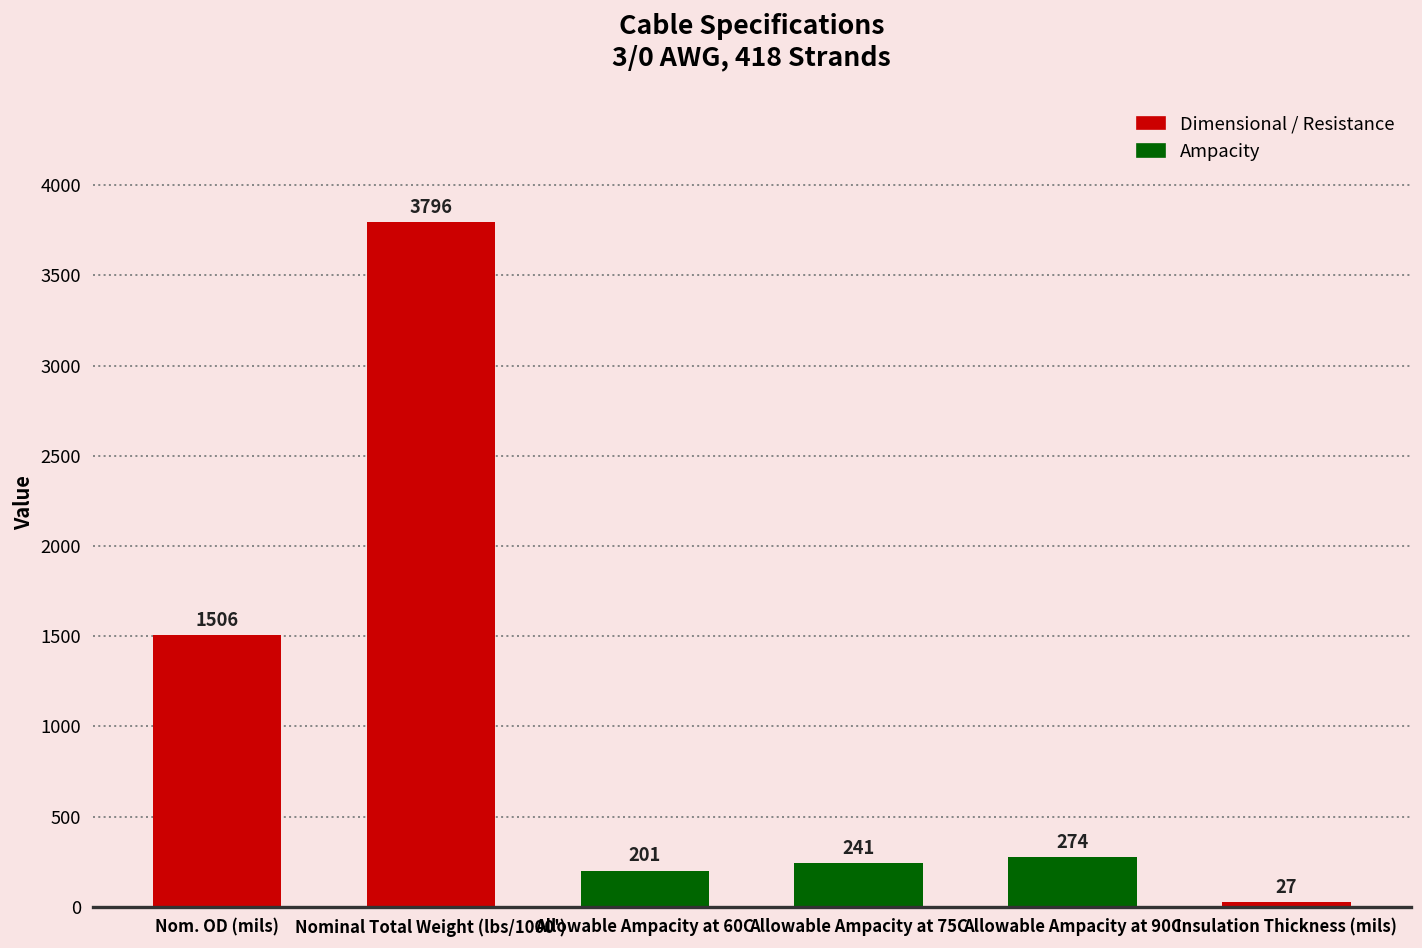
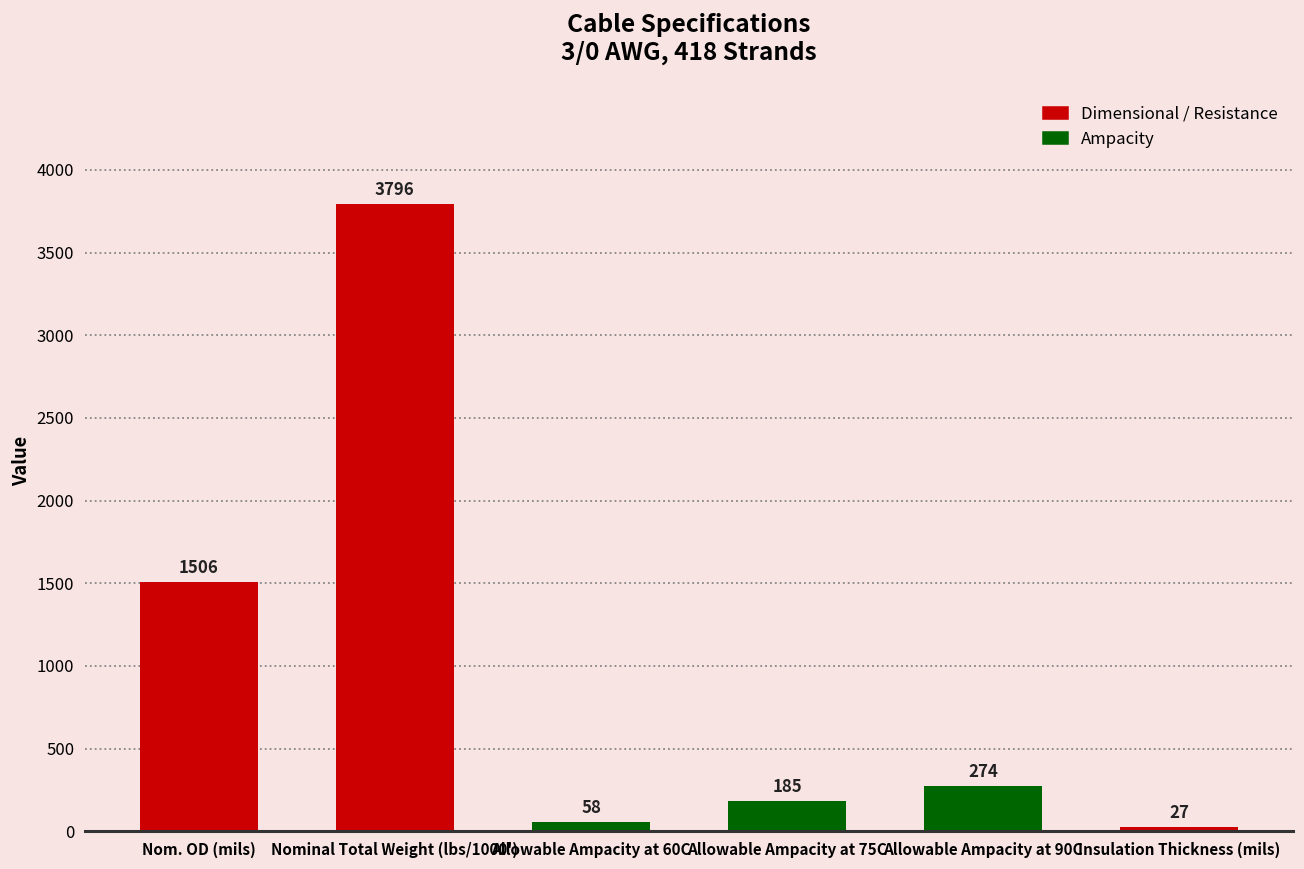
Allowable Ampacity at 60C: 201 -> 58
Allowable Ampacity at 75C: 241 -> 185
